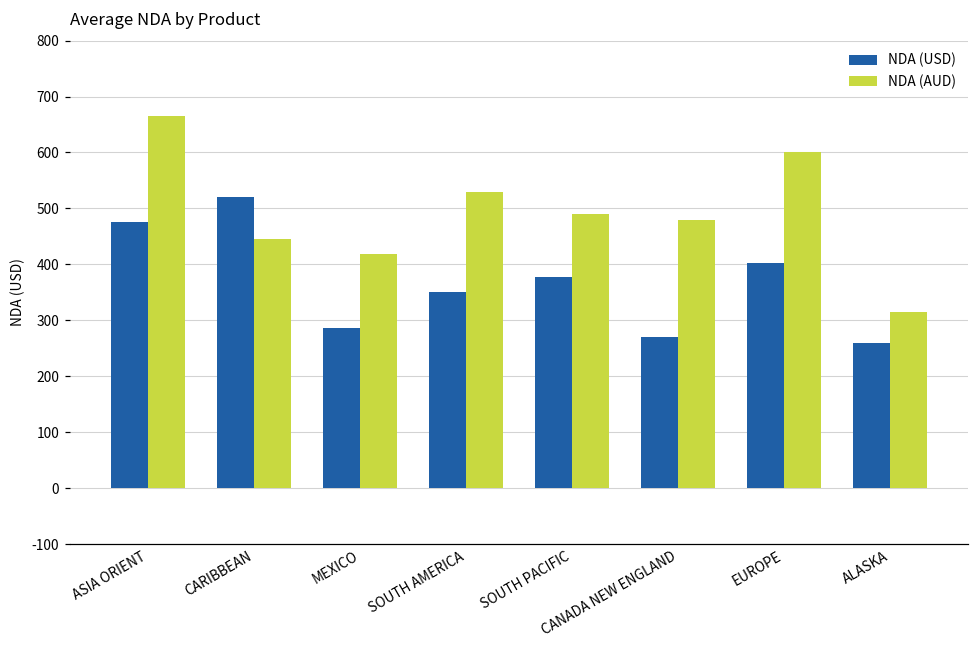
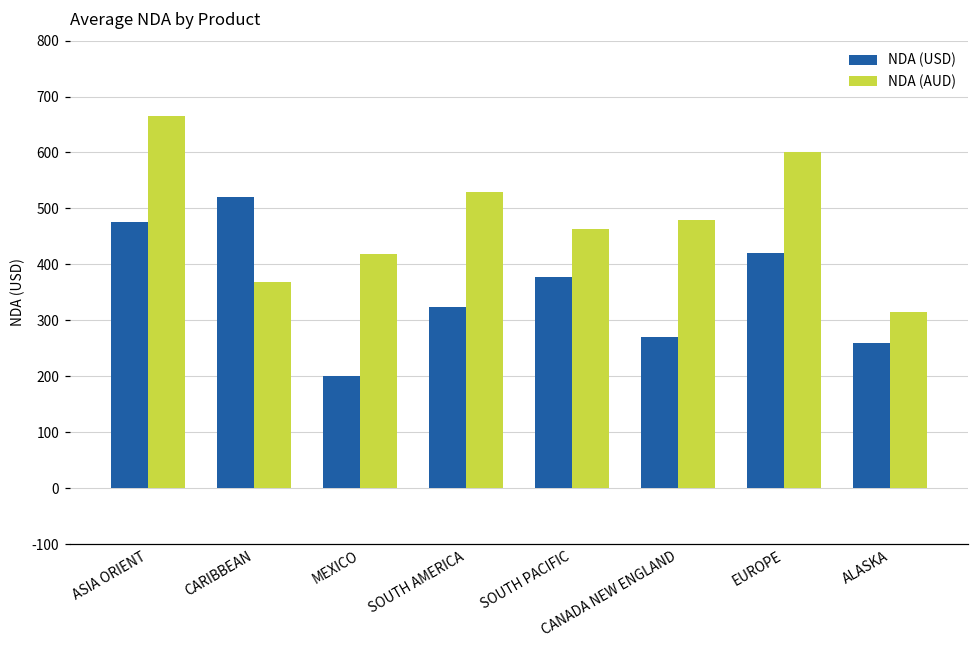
NDA (AUD), CARIBBEAN: 450 -> 370
NDA (USD), MEXICO: 290 -> 200
NDA (USD), SOUTH AMERICA: 350 -> 320
NDA (AUD), SOUTH PACIFIC: 490 -> 460
NDA (USD), EUROPE: 400 -> 420
